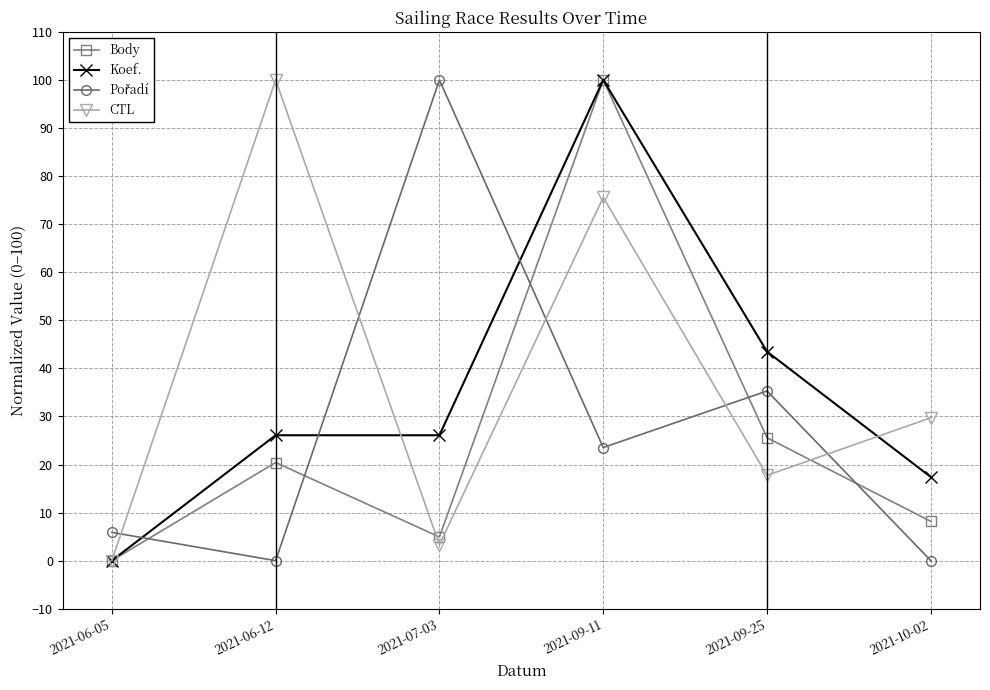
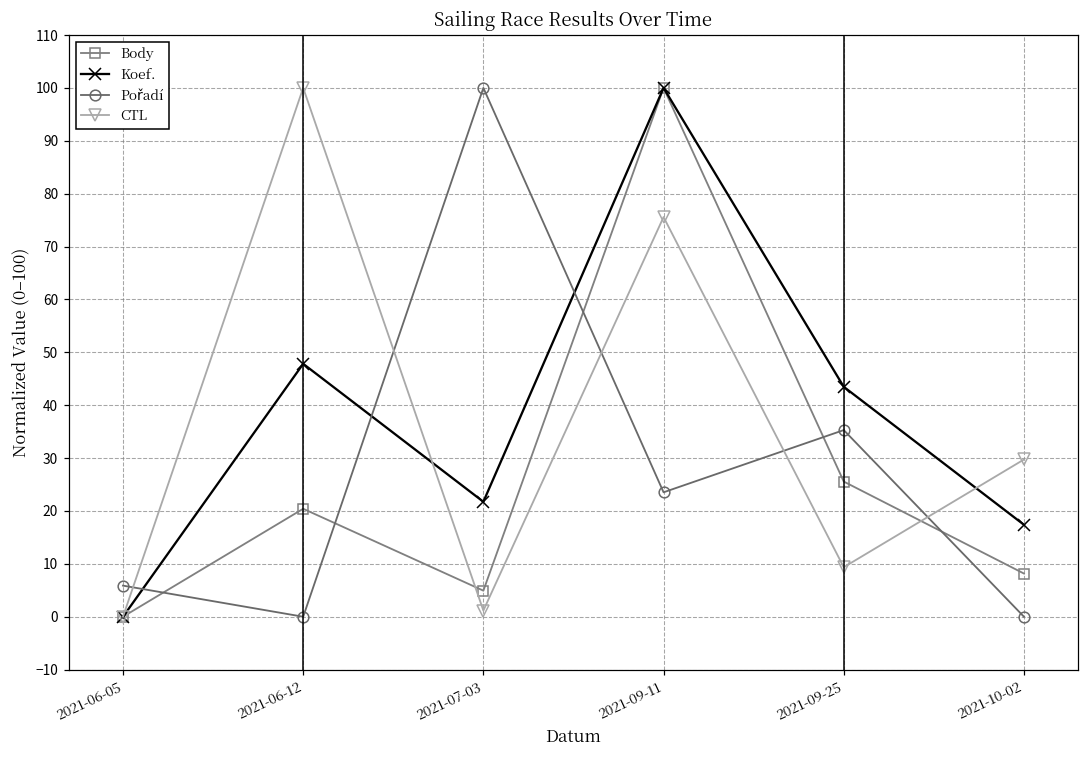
Koef., 2021-06-12: 26 -> 48
Koef., 2021-07-03: 26 -> 22
CTL, 2021-07-03: 3 -> 1
CTL, 2021-09-25: 18 -> 9
